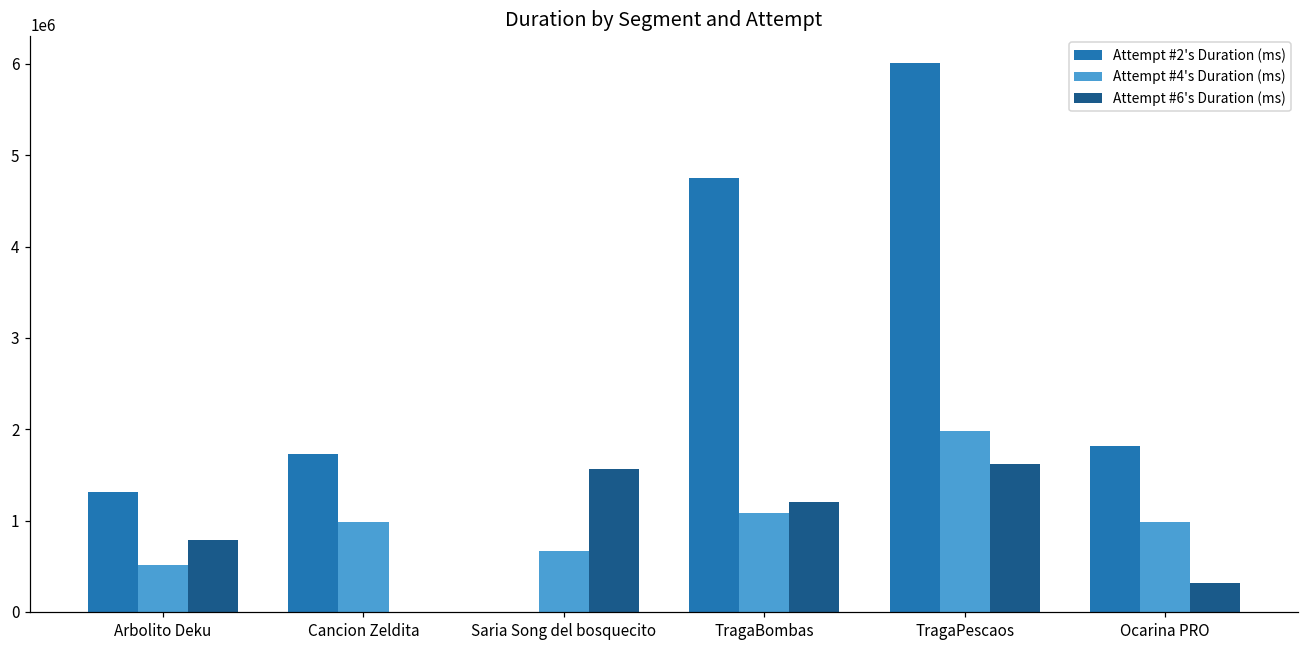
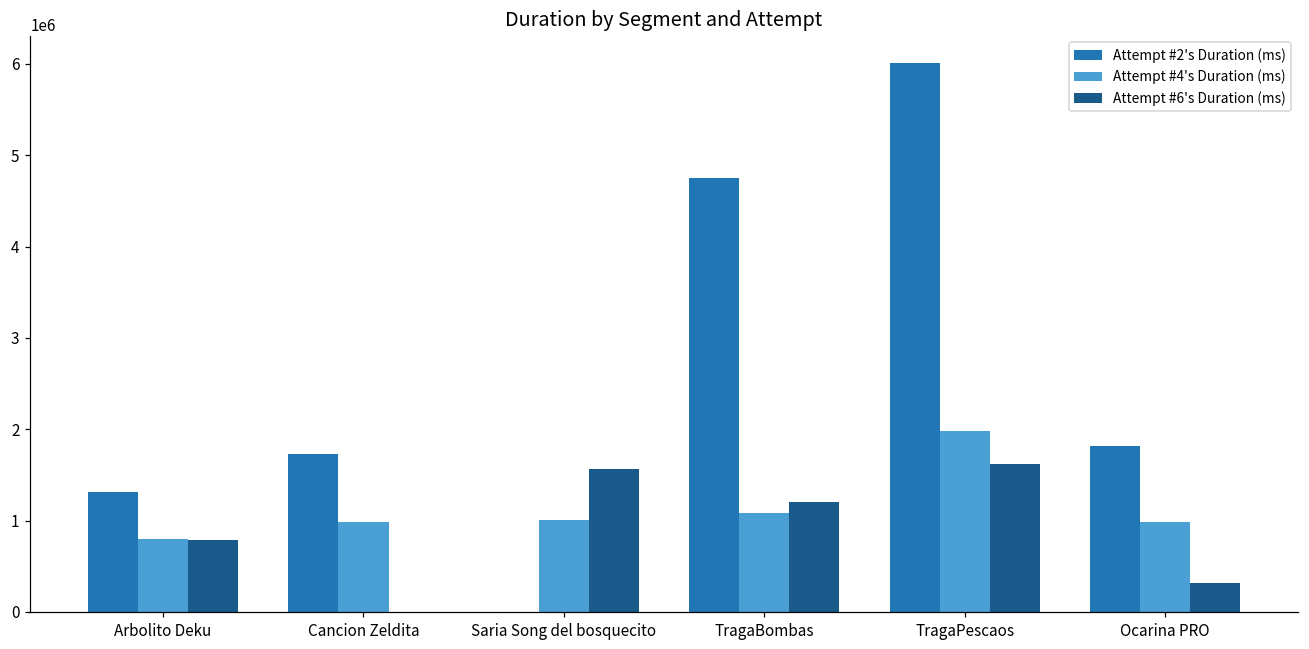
Attempt #4's Duration (ms), Arbolito Deku: 500000 -> 800000
Attempt #4's Duration (ms), Saria Song del bosquecito: 700000 -> 1000000
